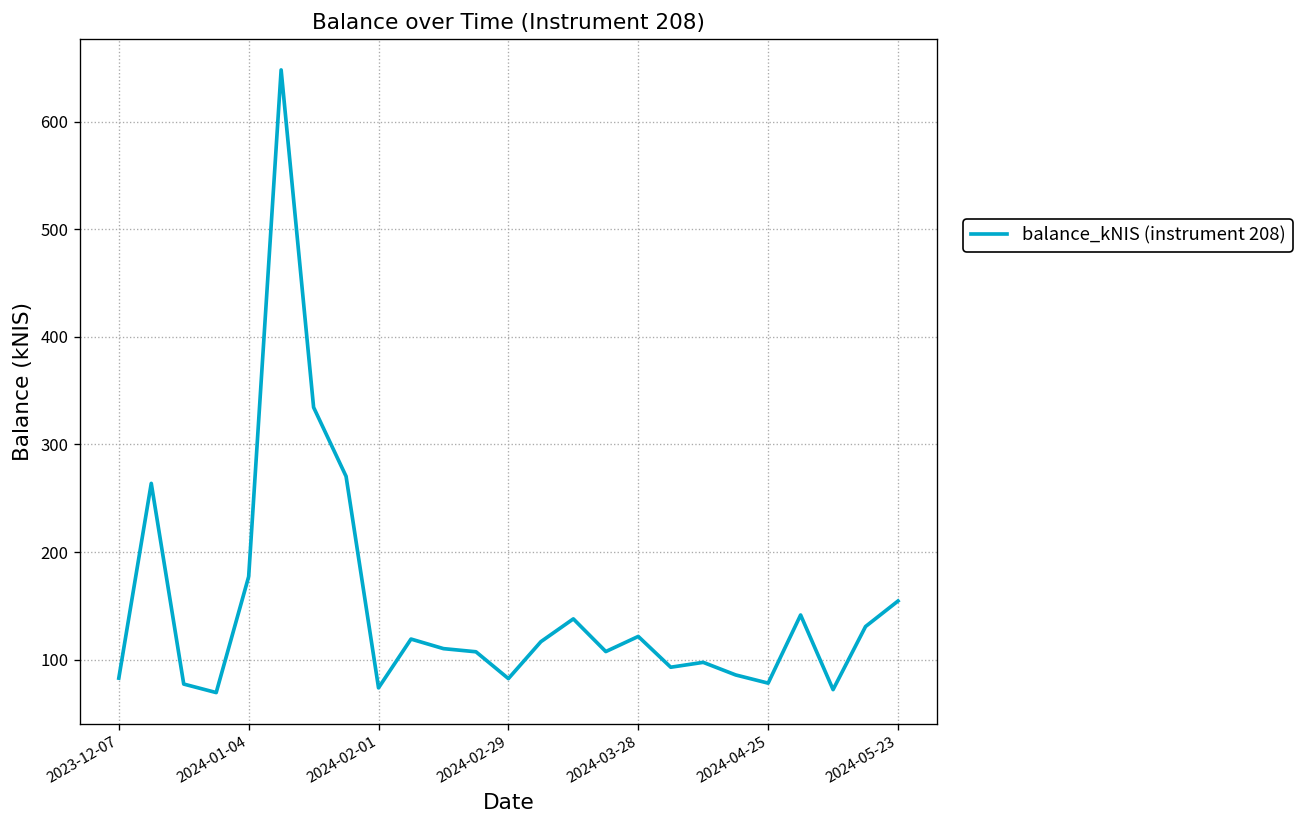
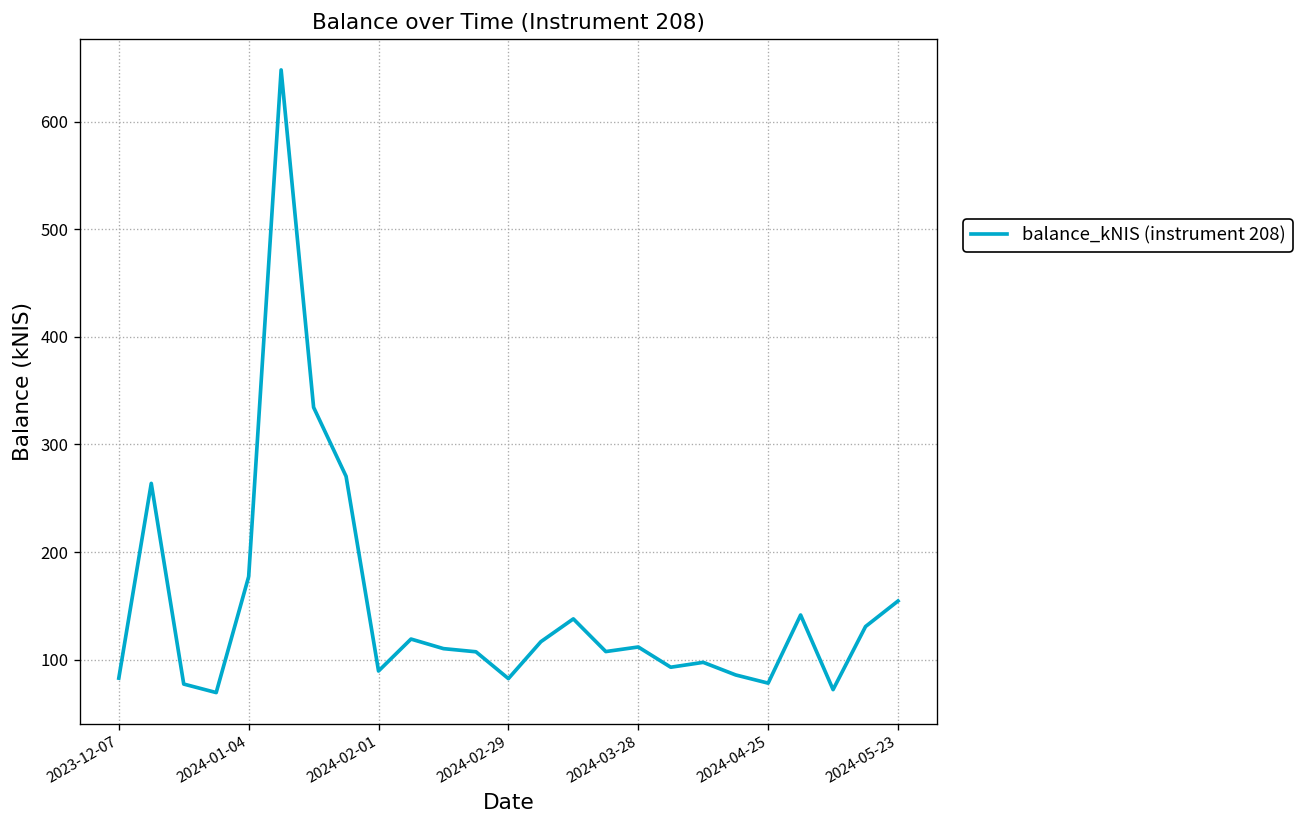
2024-02-01: 70 -> 90
2024-03-28: 120 -> 110
